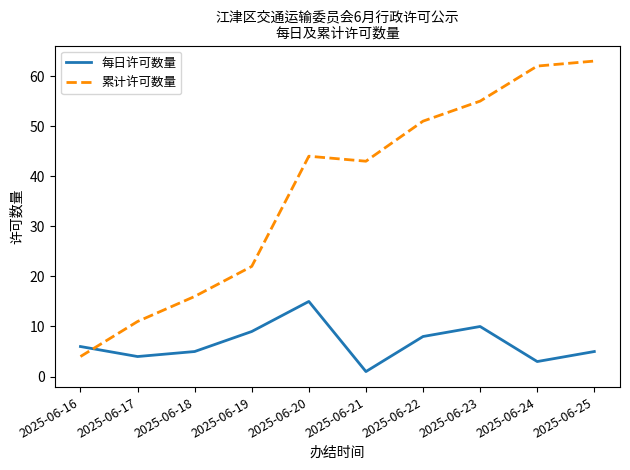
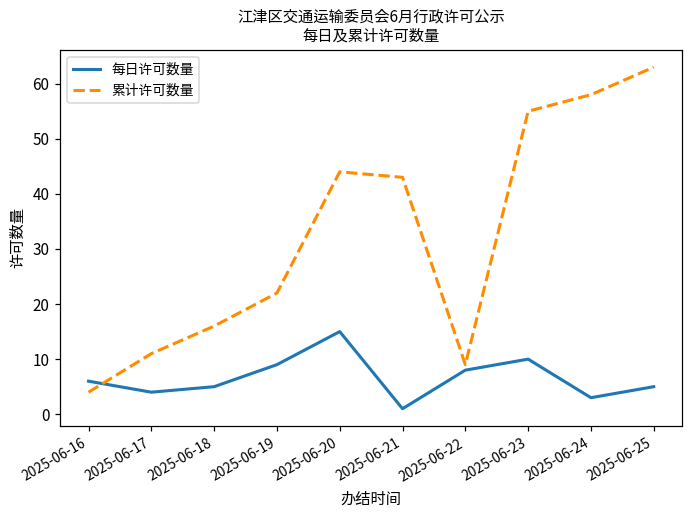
累计许可数量, 2025-06-22: 51 -> 9
累计许可数量, 2025-06-24: 62 -> 58
